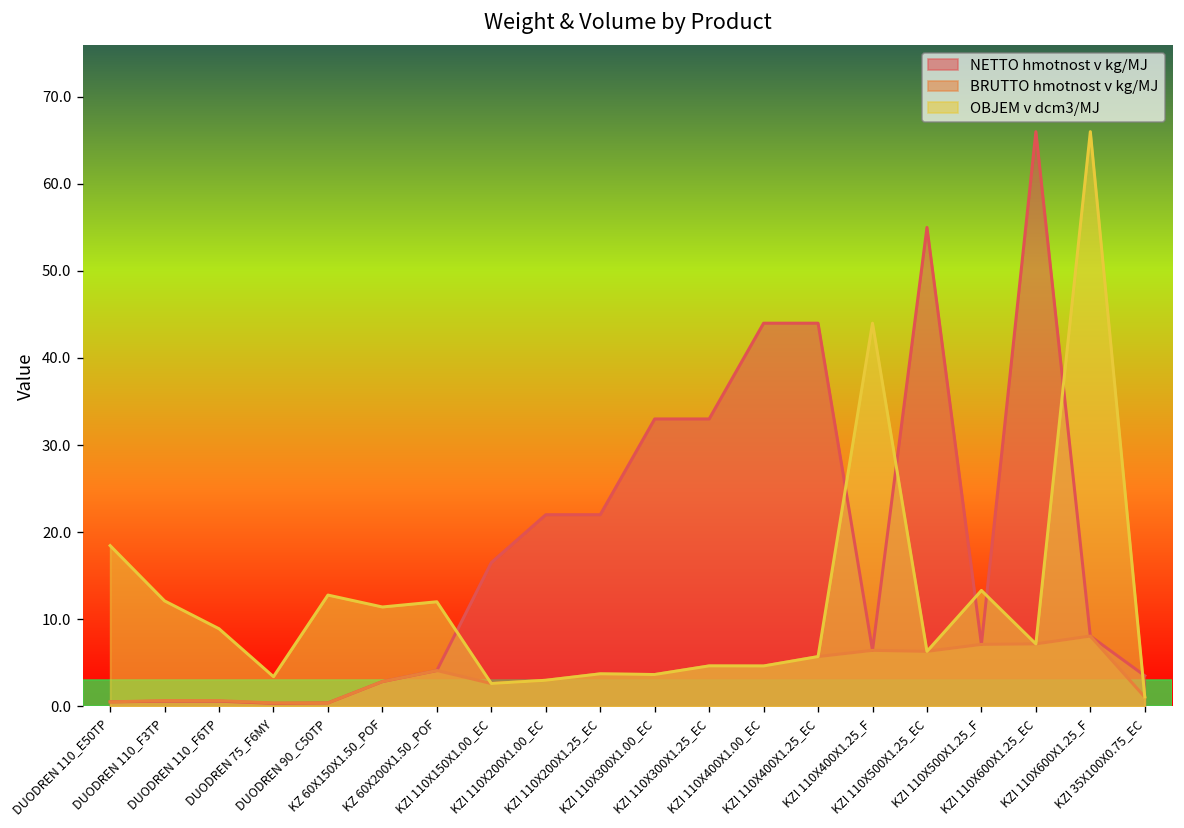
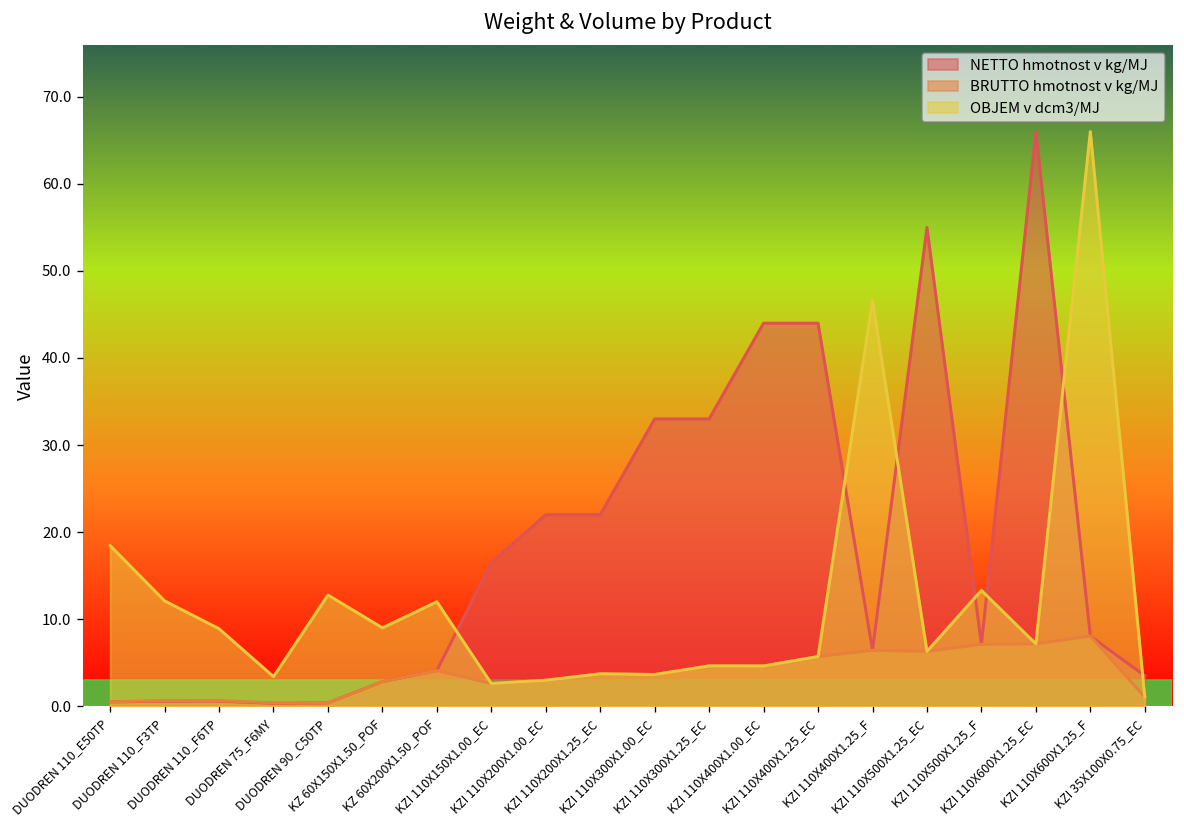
OBJEM v dcm3/MJ, KZ 60X150X1.50_POF: 11 -> 9
OBJEM v dcm3/MJ, KZI 110X400X1.25_F: 44 -> 47
